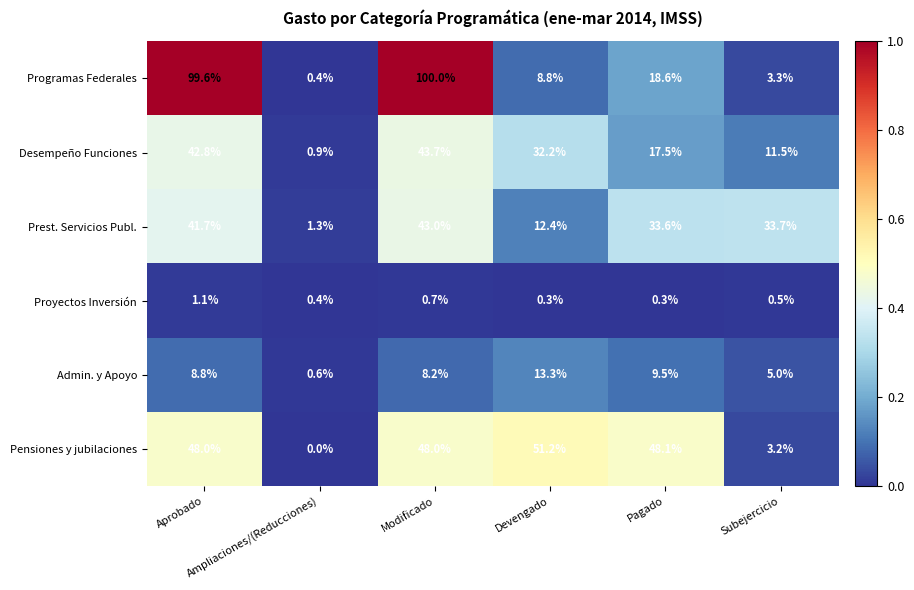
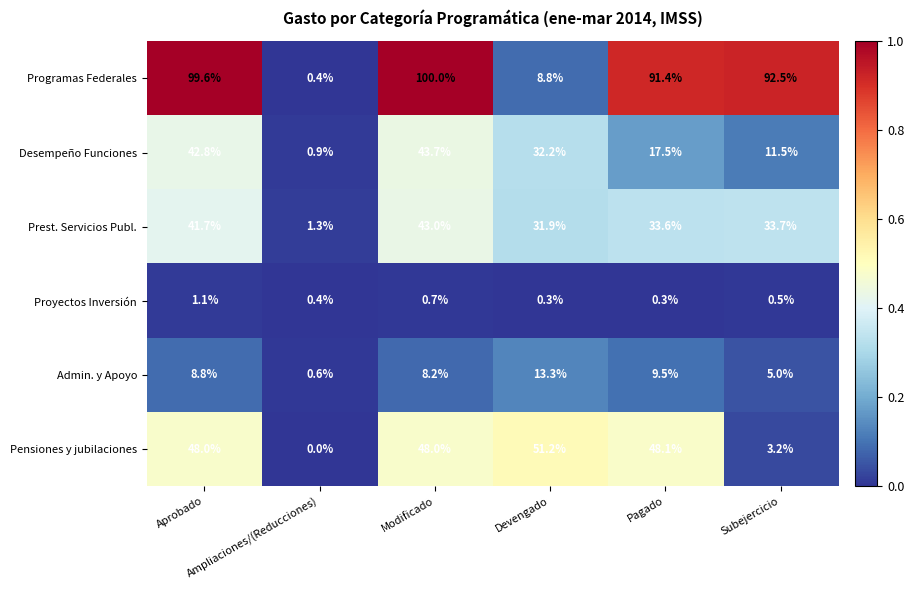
Programas Federales, Pagado: 18.6% -> 91.4%
Programas Federales, Subejercicio: 3.3% -> 92.5%
Prest. Servicios Publ., Devengado: 12.4% -> 31.9%
